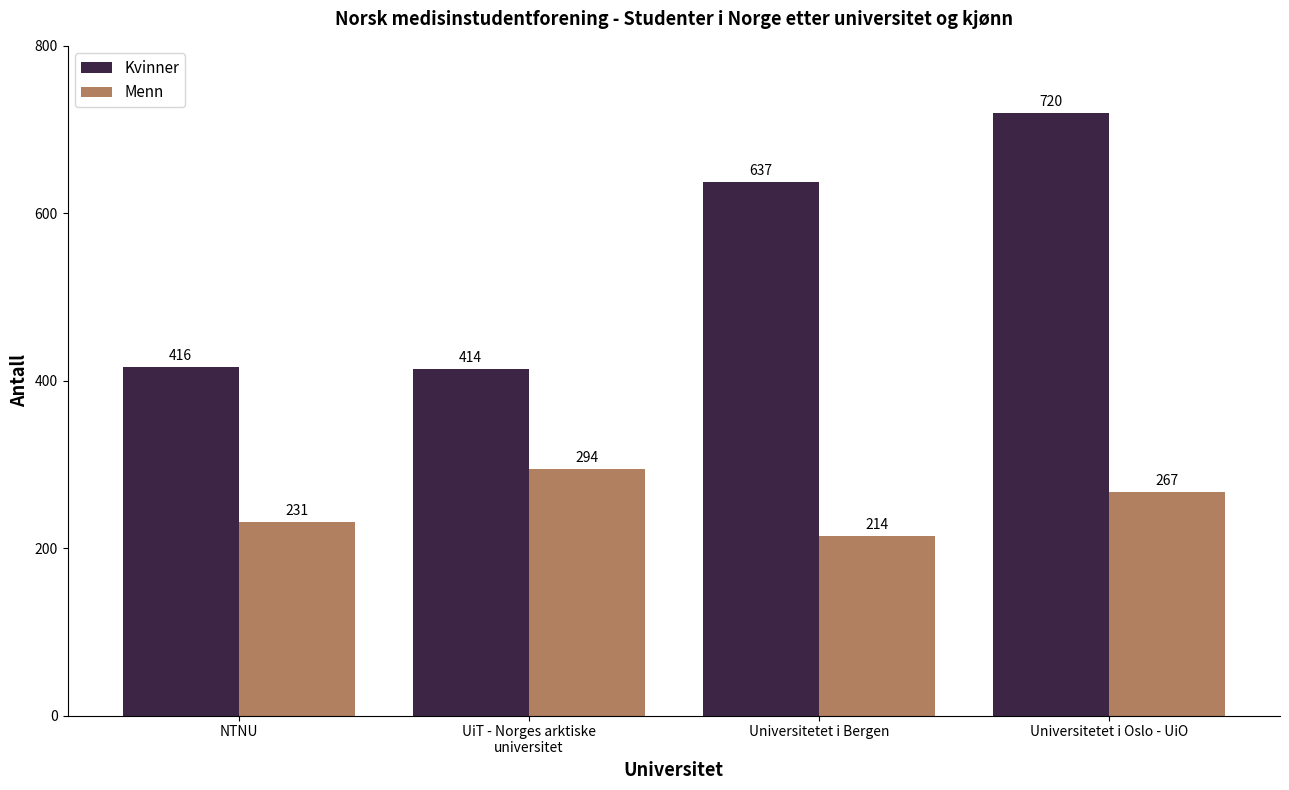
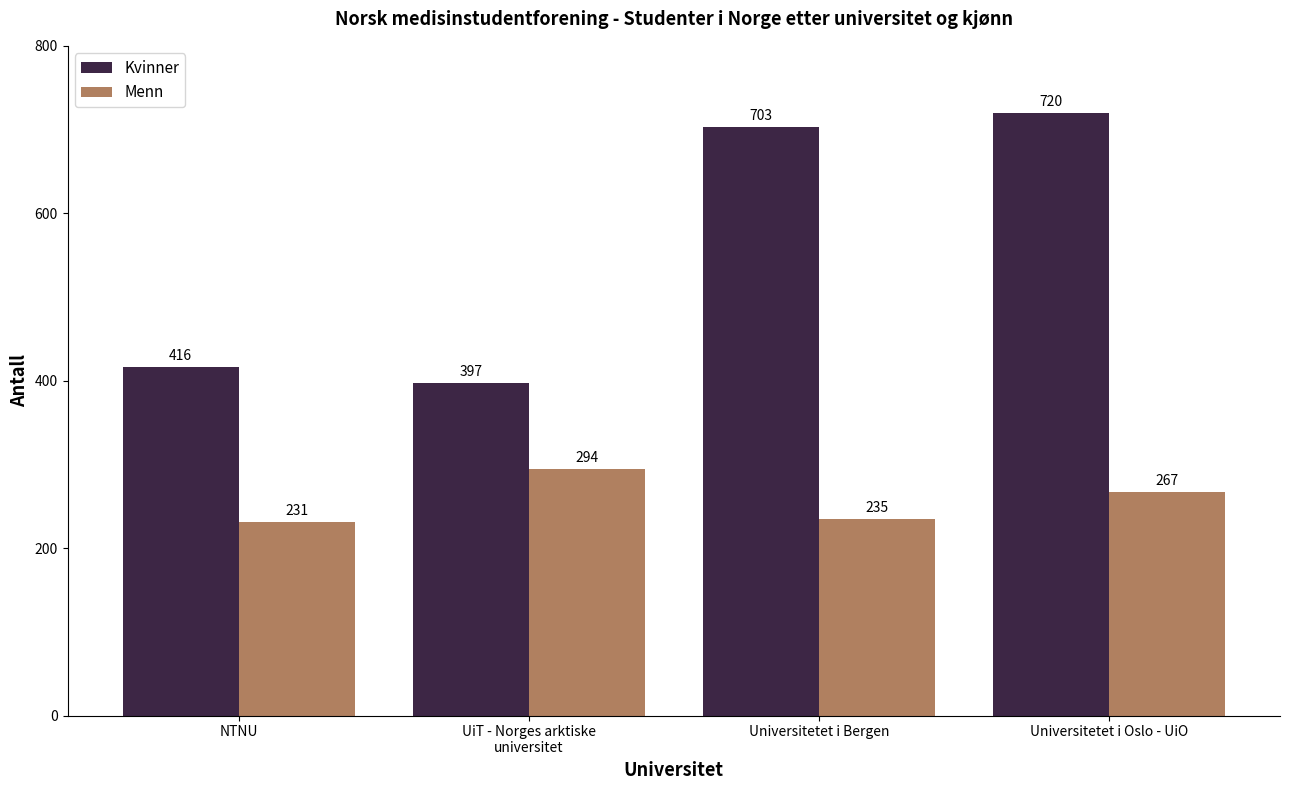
Kvinner, UiT - Norges arktiske universitet: 414 -> 397
Kvinner, Universitetet i Bergen: 637 -> 703
Menn, Universitetet i Bergen: 214 -> 235
